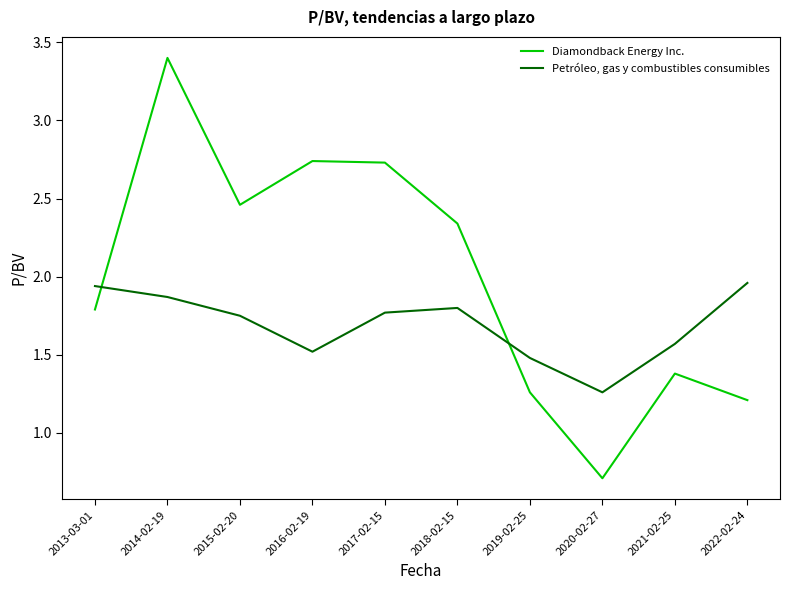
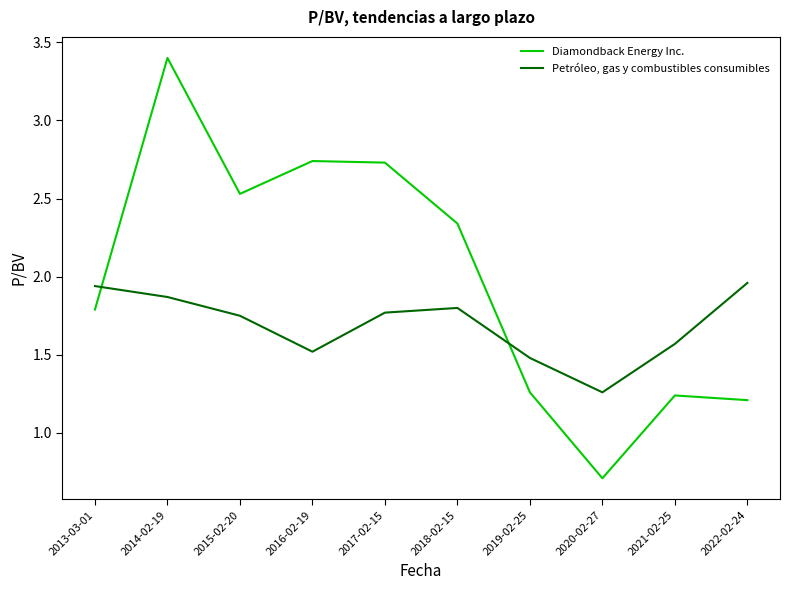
Diamondback Energy Inc., 2015-02-20: 2.46 -> 2.53
Diamondback Energy Inc., 2021-02-25: 1.38 -> 1.24
